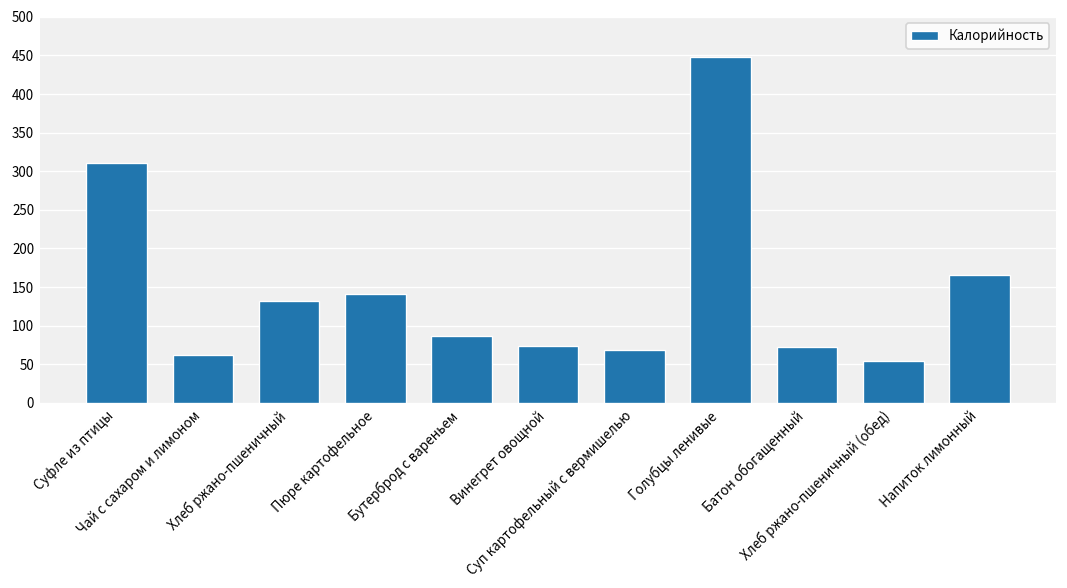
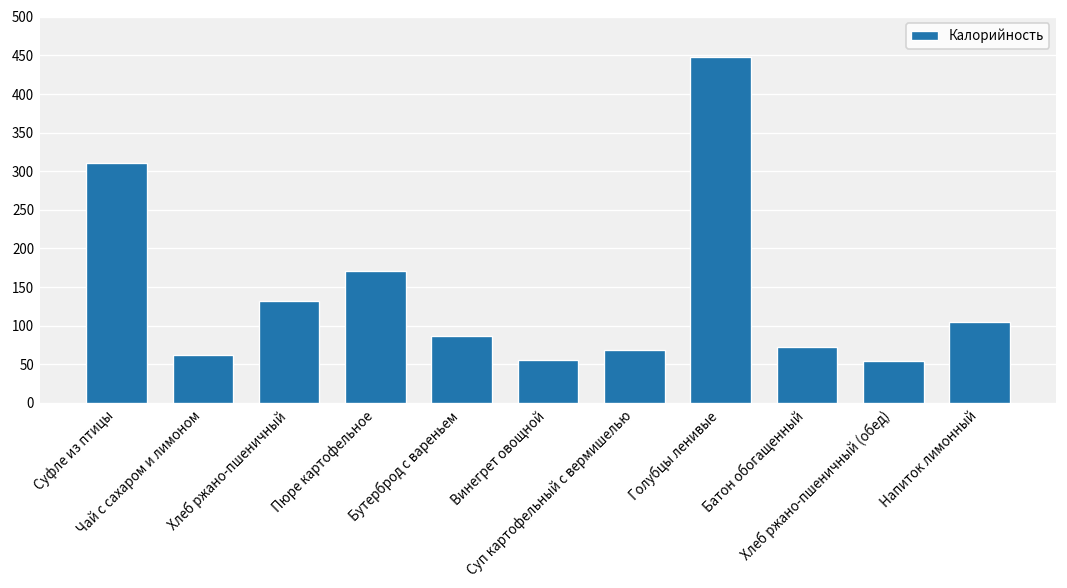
Пюре картофельное: 140 -> 170
Винегрет овощной: 70 -> 60
Напиток лимонный: 170 -> 110
